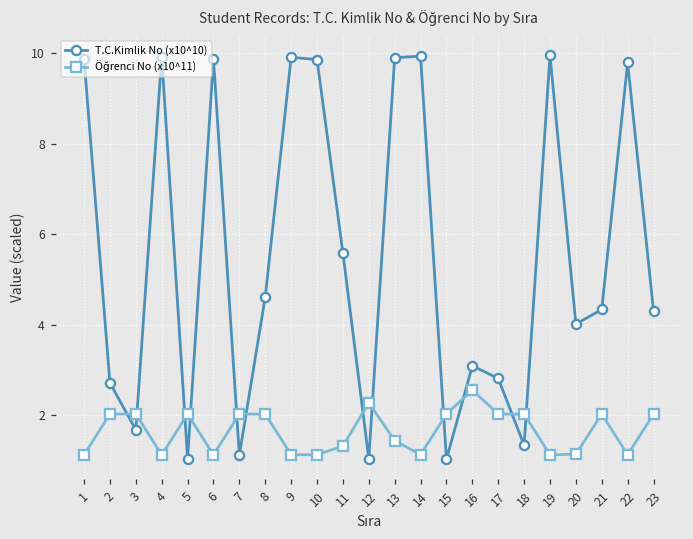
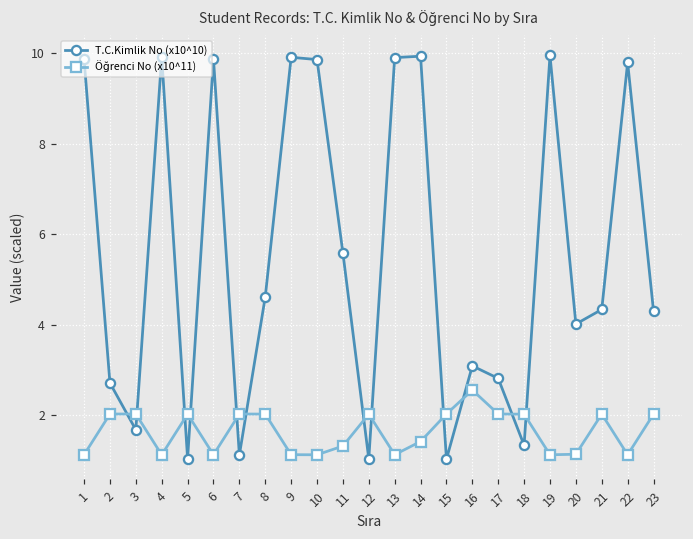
Öğrenci No (x10^11), 12: 2.3 -> 2.0
Öğrenci No (x10^11), 13: 1.4 -> 1.1
Öğrenci No (x10^11), 14: 1.1 -> 1.4
